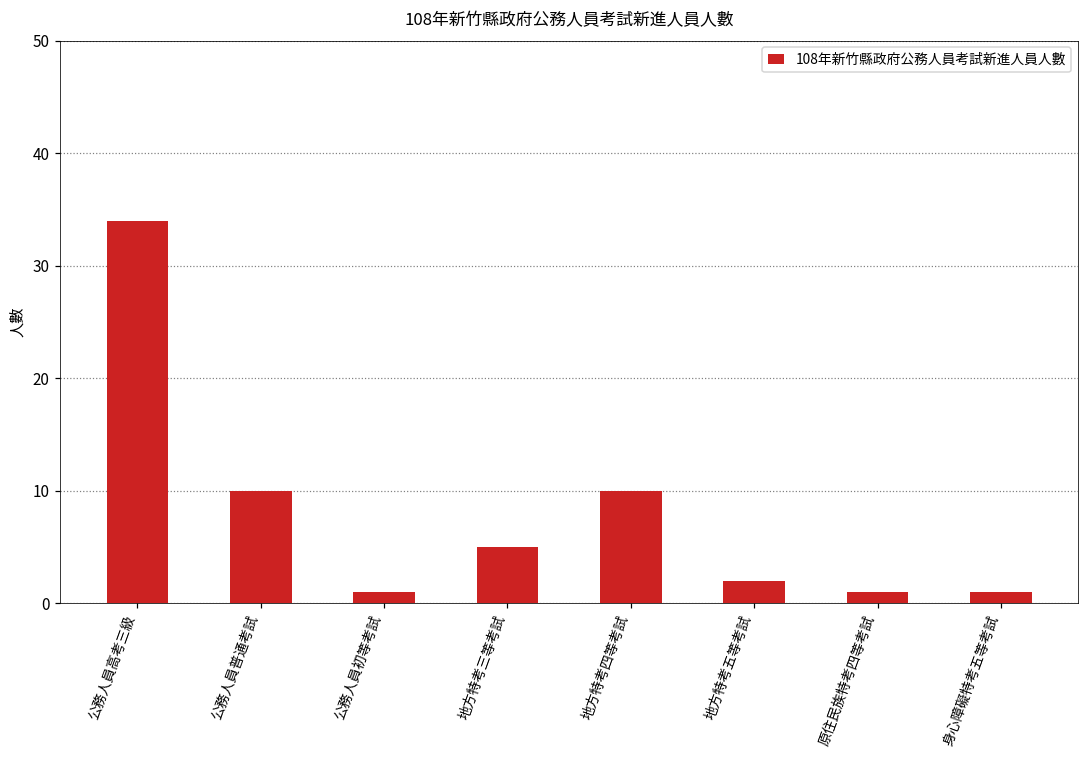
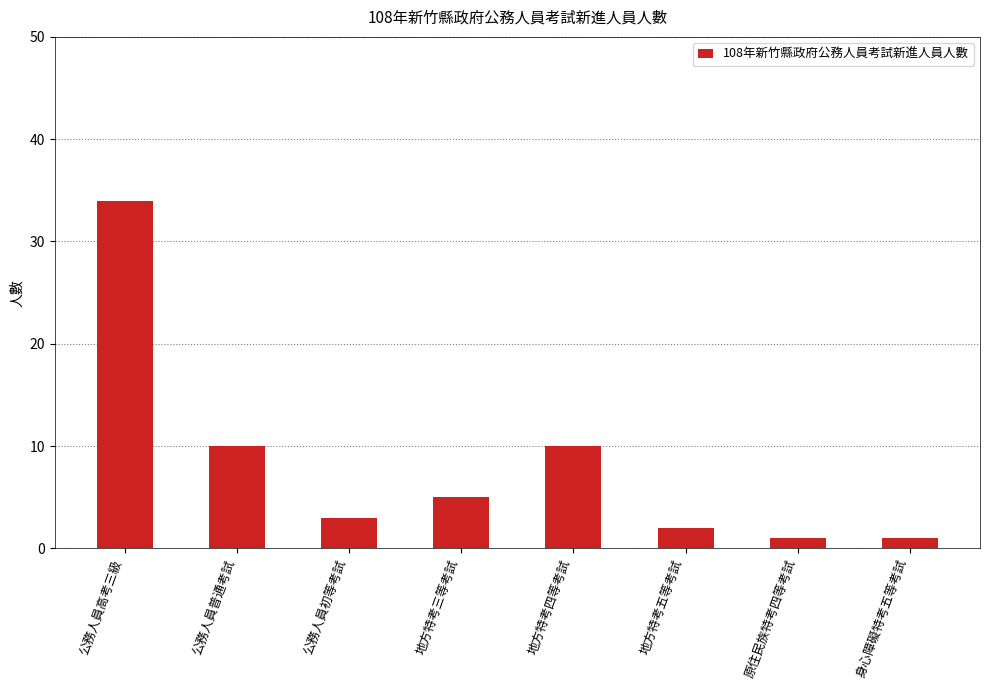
公務人員初等考試: 1 -> 3
